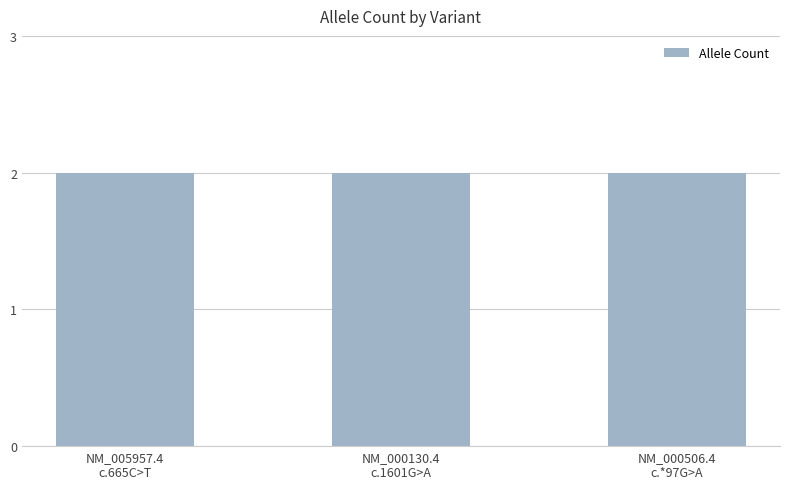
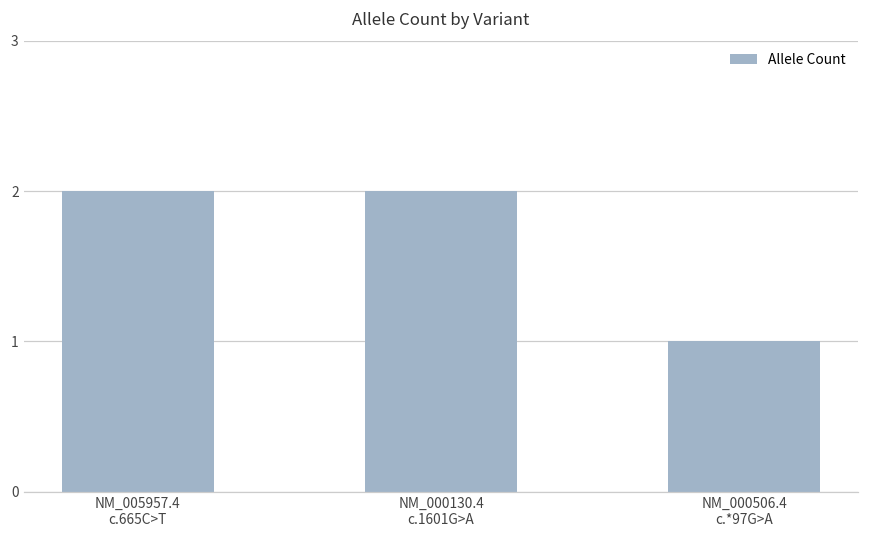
NM_000506.4 c.*97G>A: 2 -> 1
